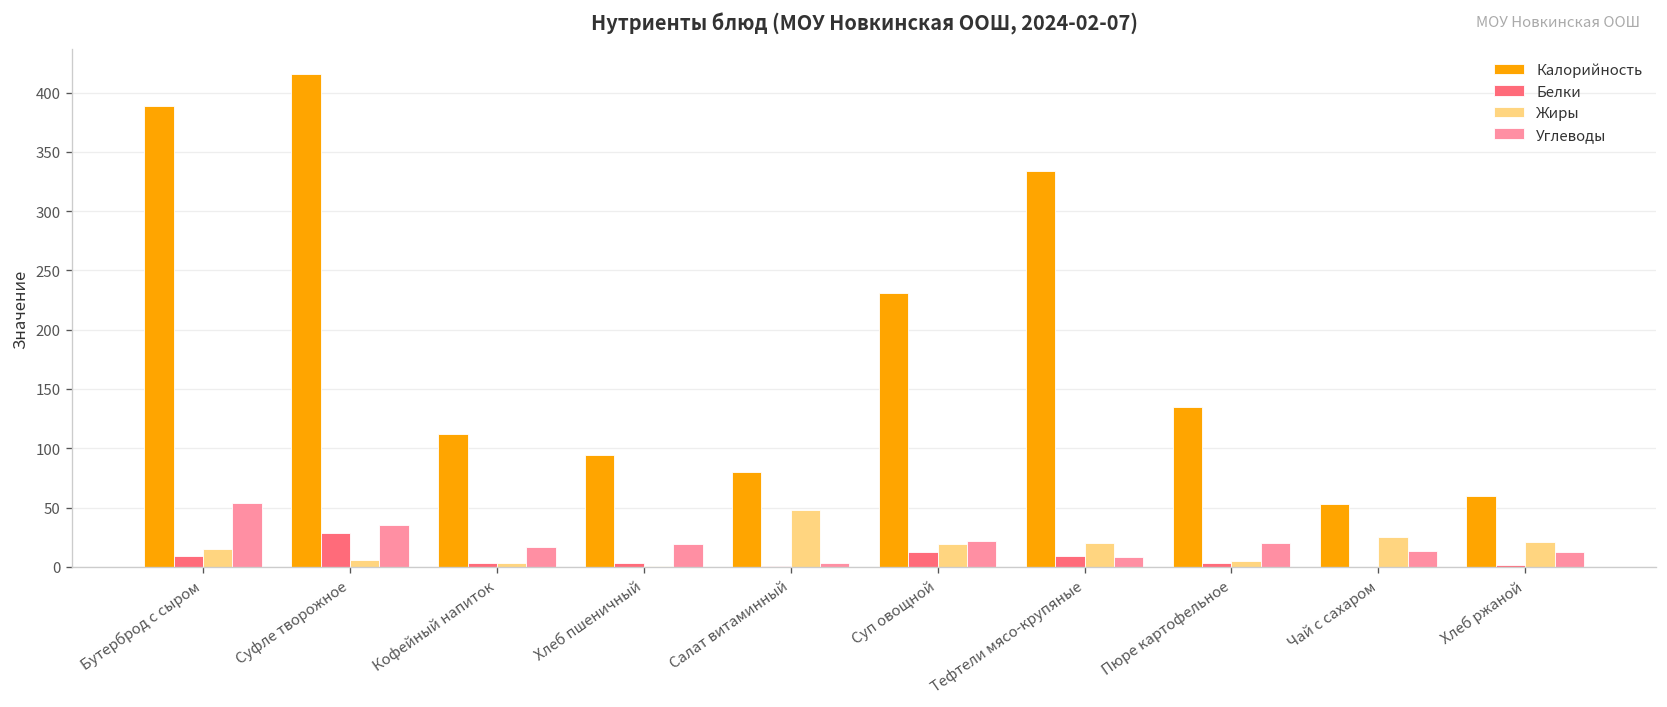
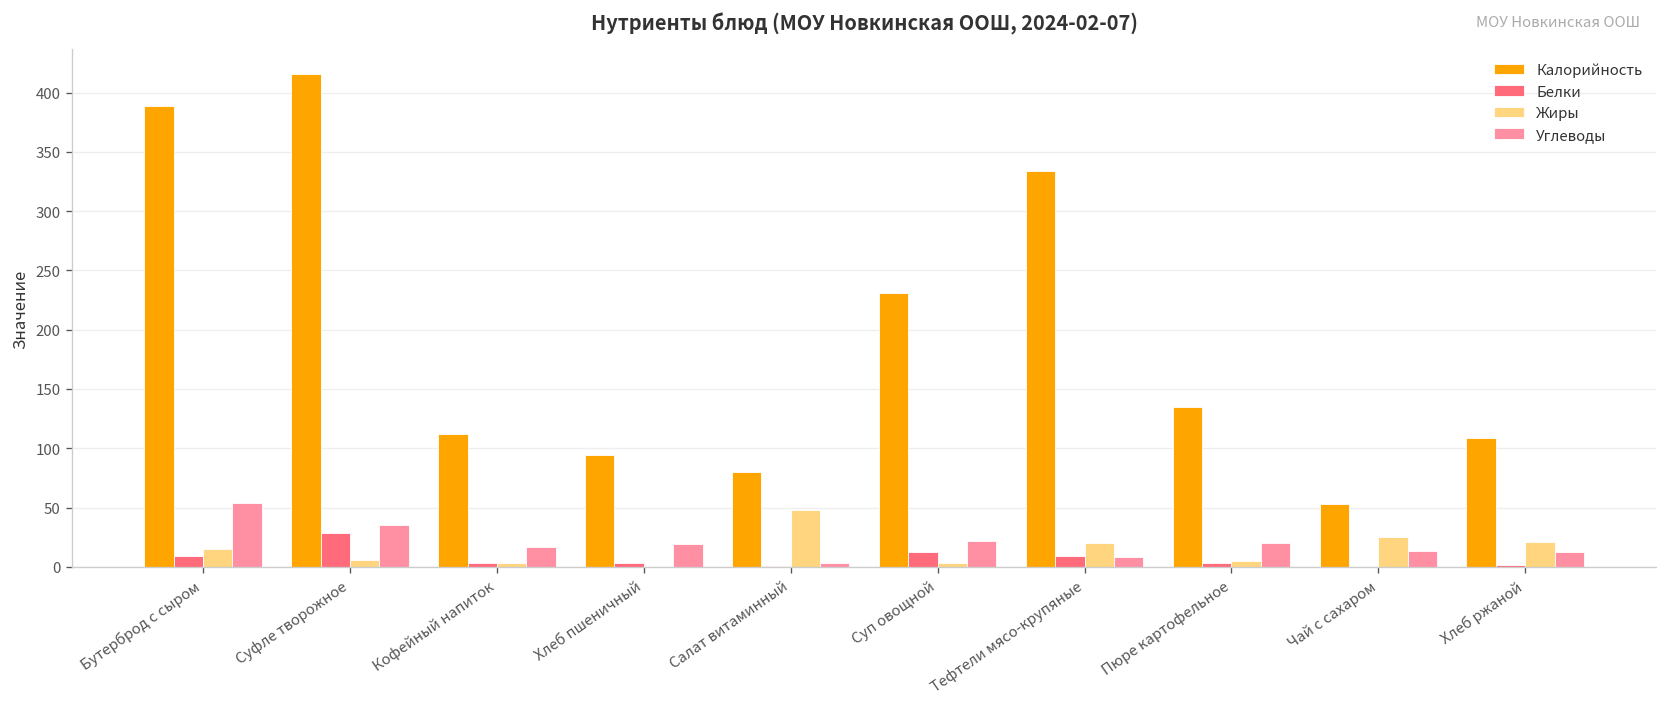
Жиры, Суп овощной: 20 -> 0
Калорийность, Хлеб ржаной: 60 -> 110
